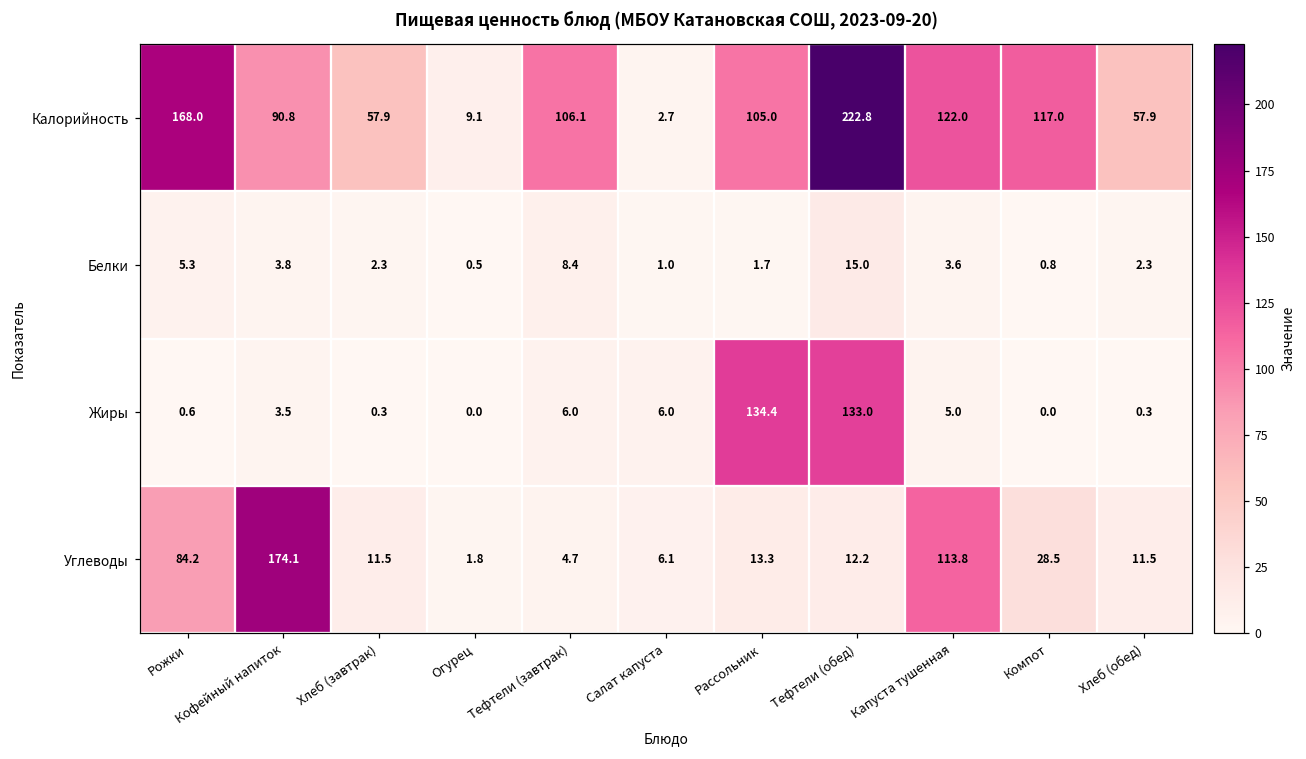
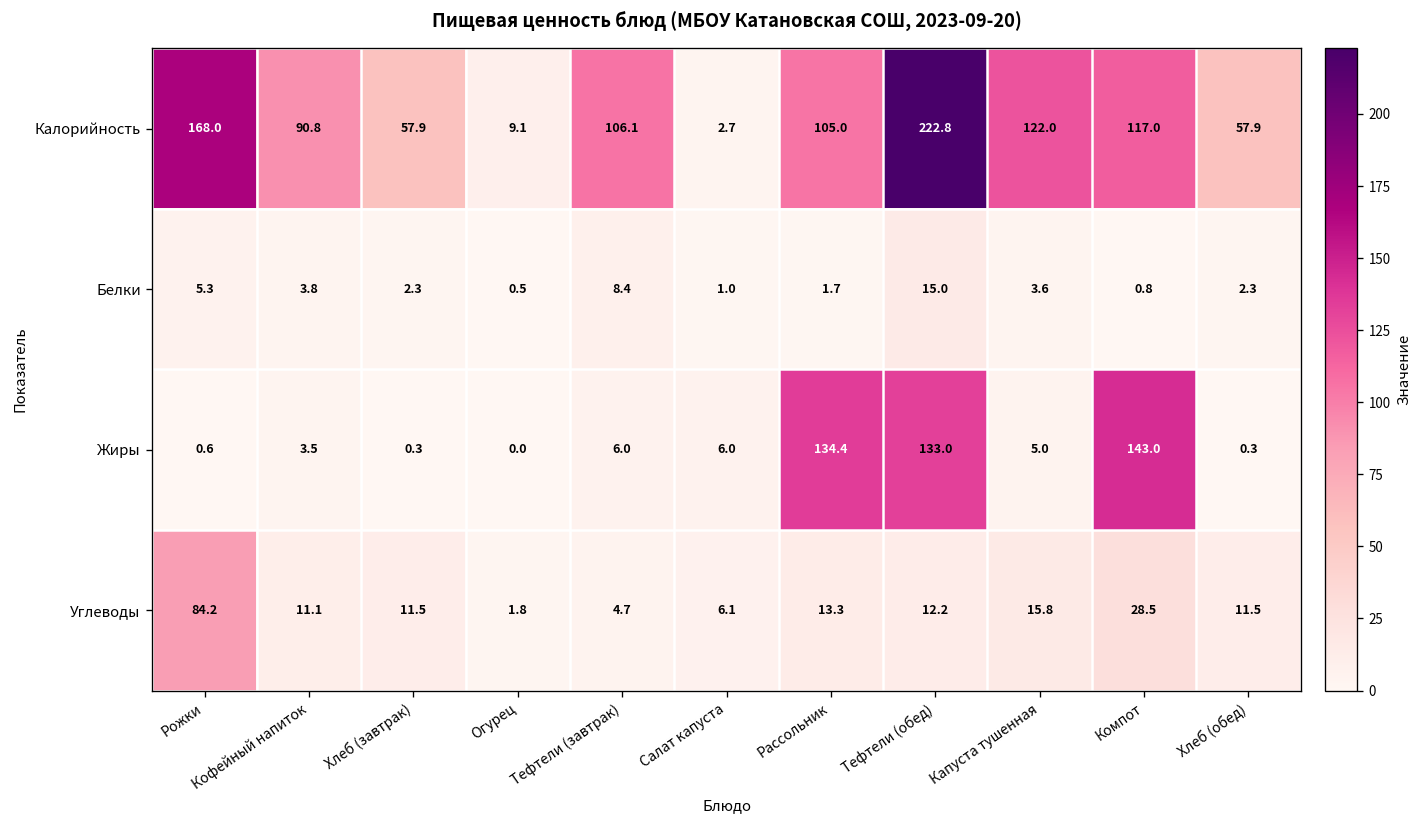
Жиры, Компот: 0.0 -> 143.0
Углеводы, Кофейный напиток: 174.1 -> 11.1
Углеводы, Капуста тушенная: 113.8 -> 15.8
